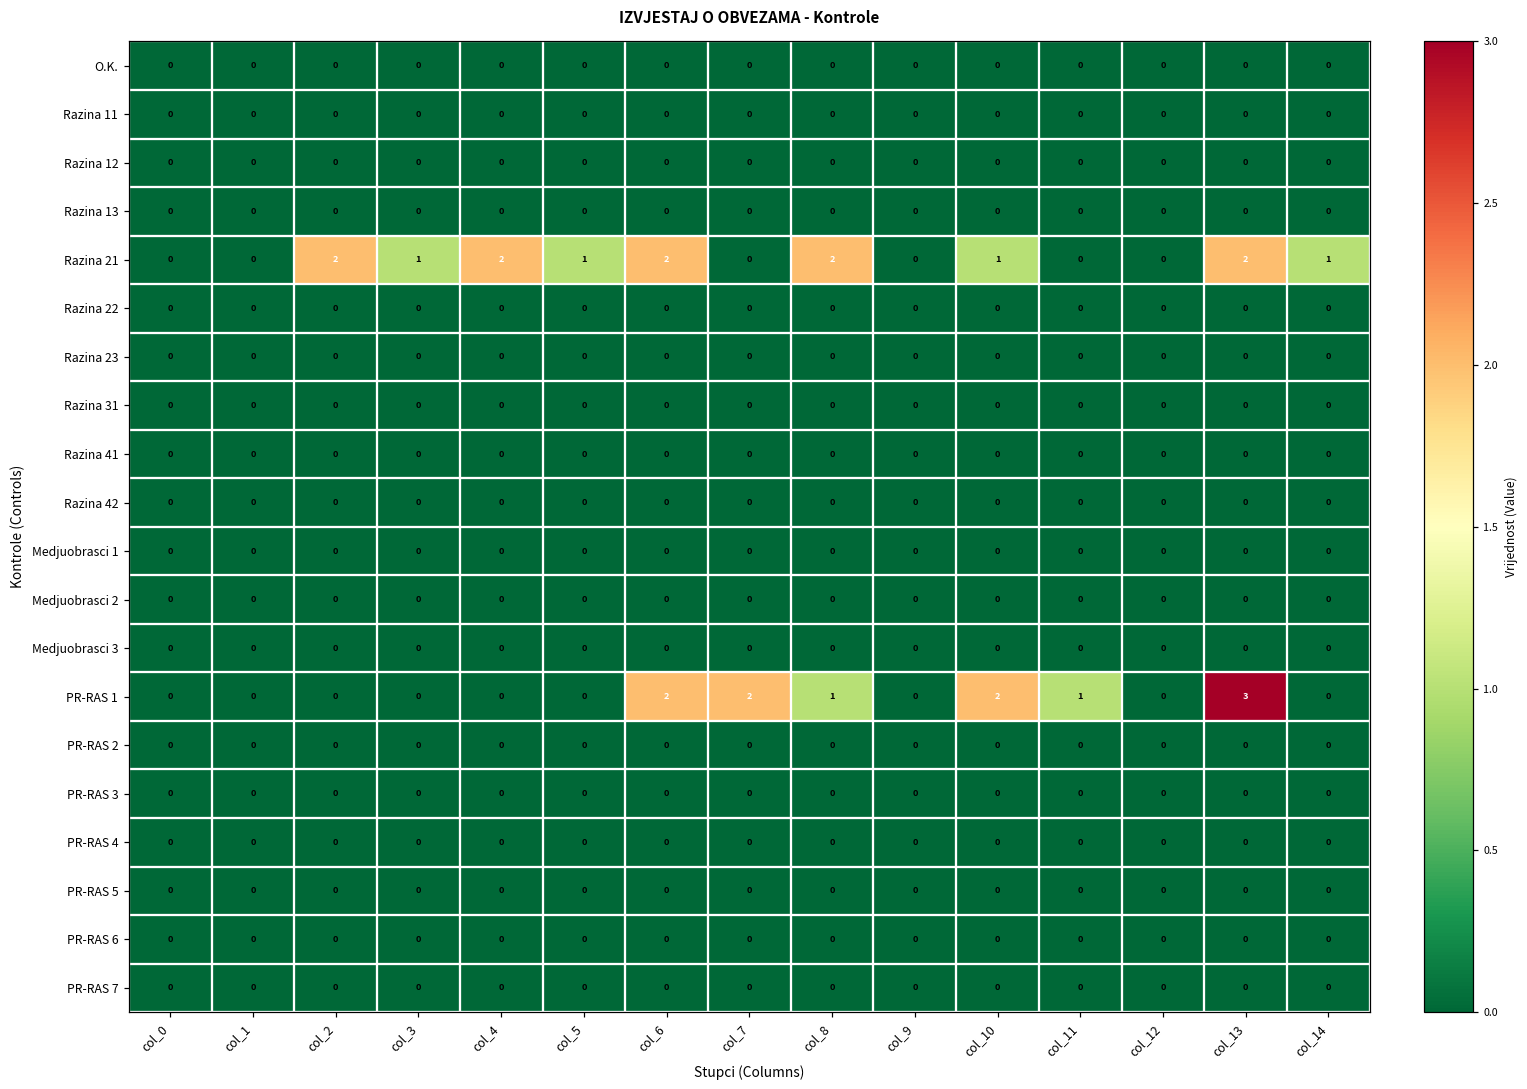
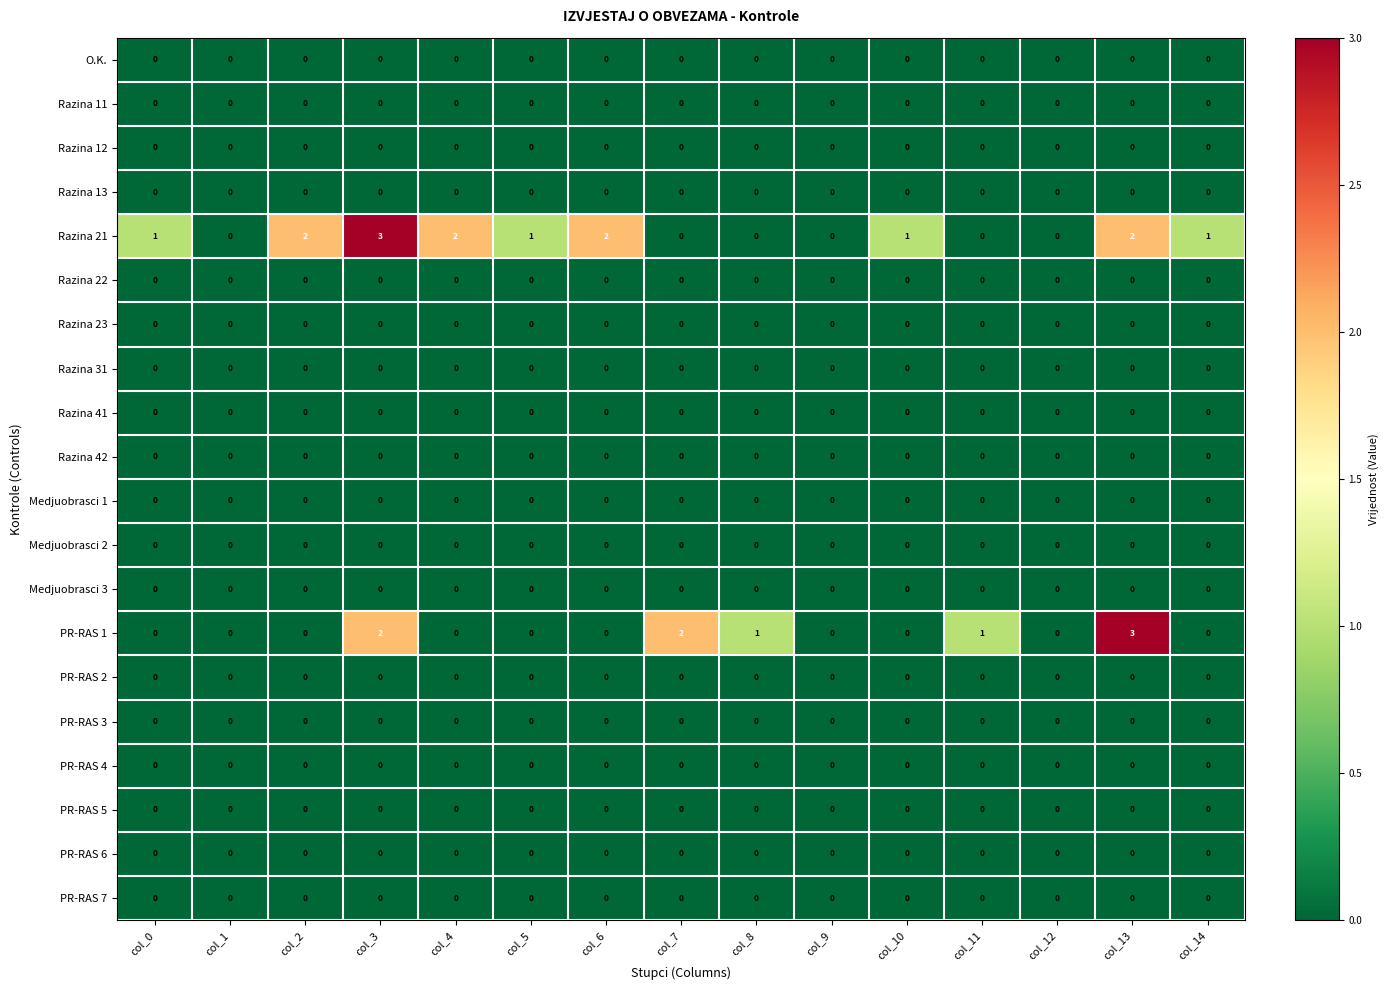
Razina 21, col_0: 0 -> 1
Razina 21, col_3: 1 -> 3
Razina 21, col_8: 2 -> 0
PR-RAS 1, col_3: 0 -> 2
PR-RAS 1, col_6: 2 -> 0
PR-RAS 1, col_10: 2 -> 0
